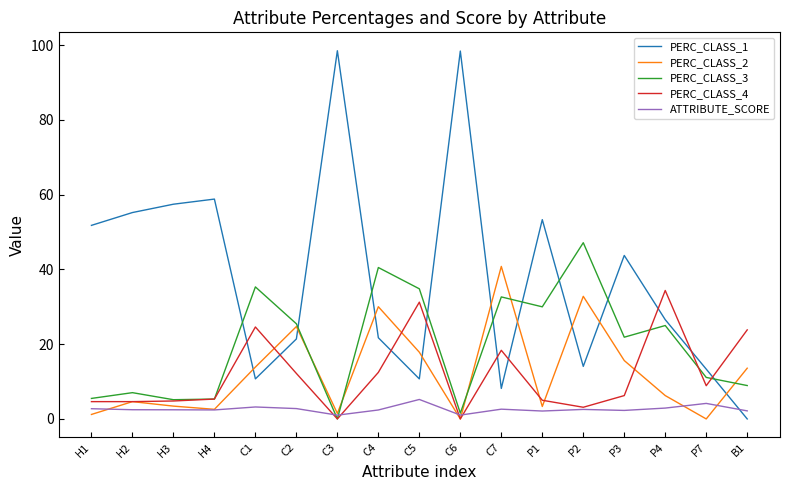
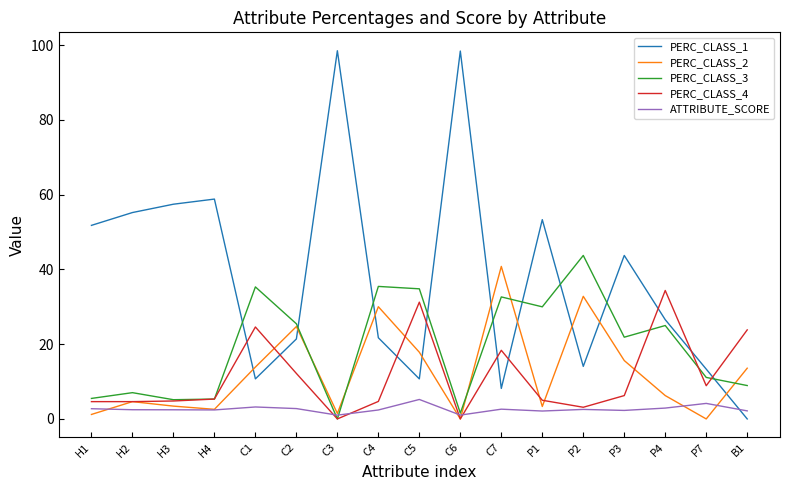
PERC_CLASS_3, C4: 41 -> 35
PERC_CLASS_4, C4: 12 -> 5
PERC_CLASS_3, P2: 47 -> 44
